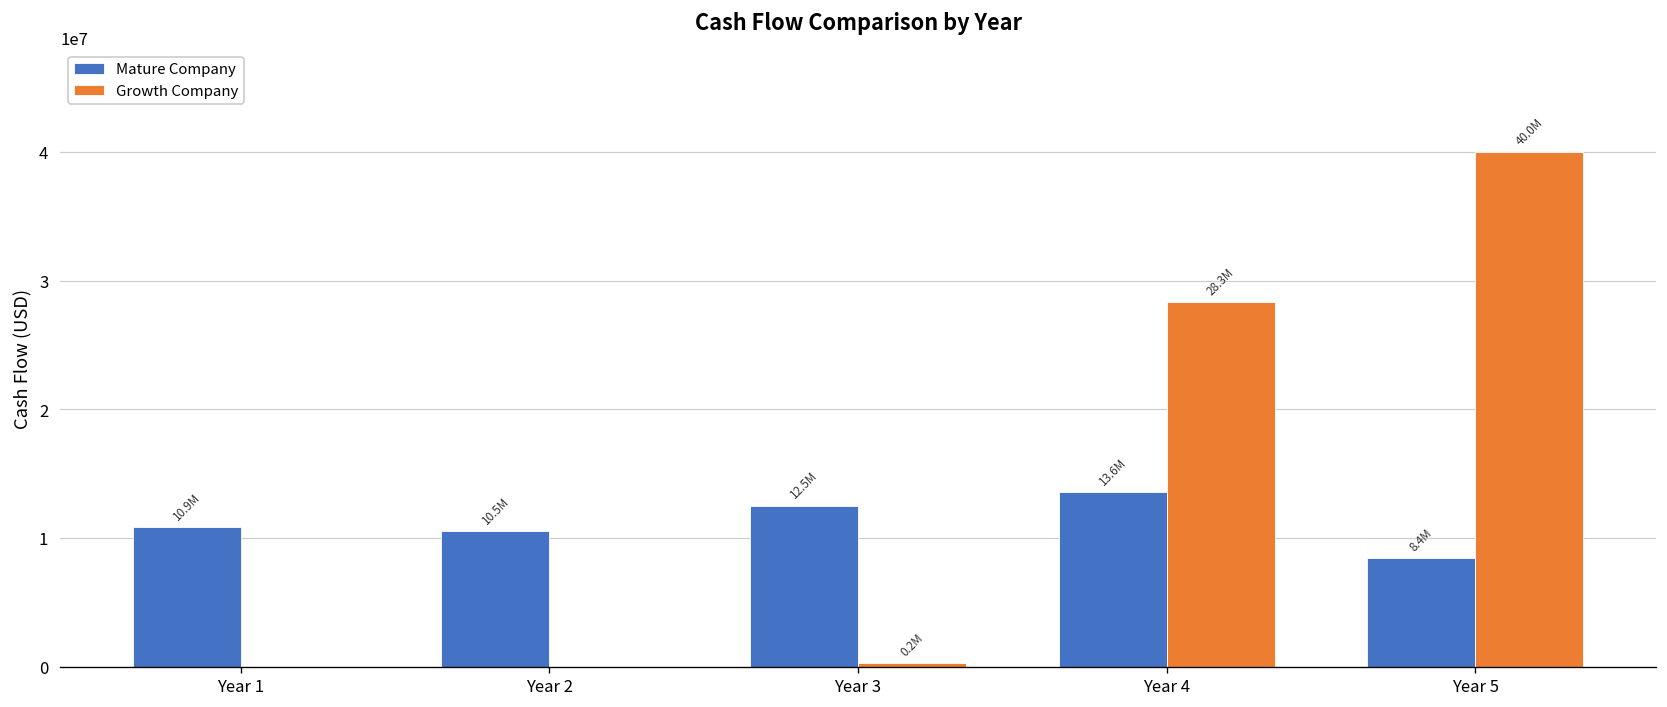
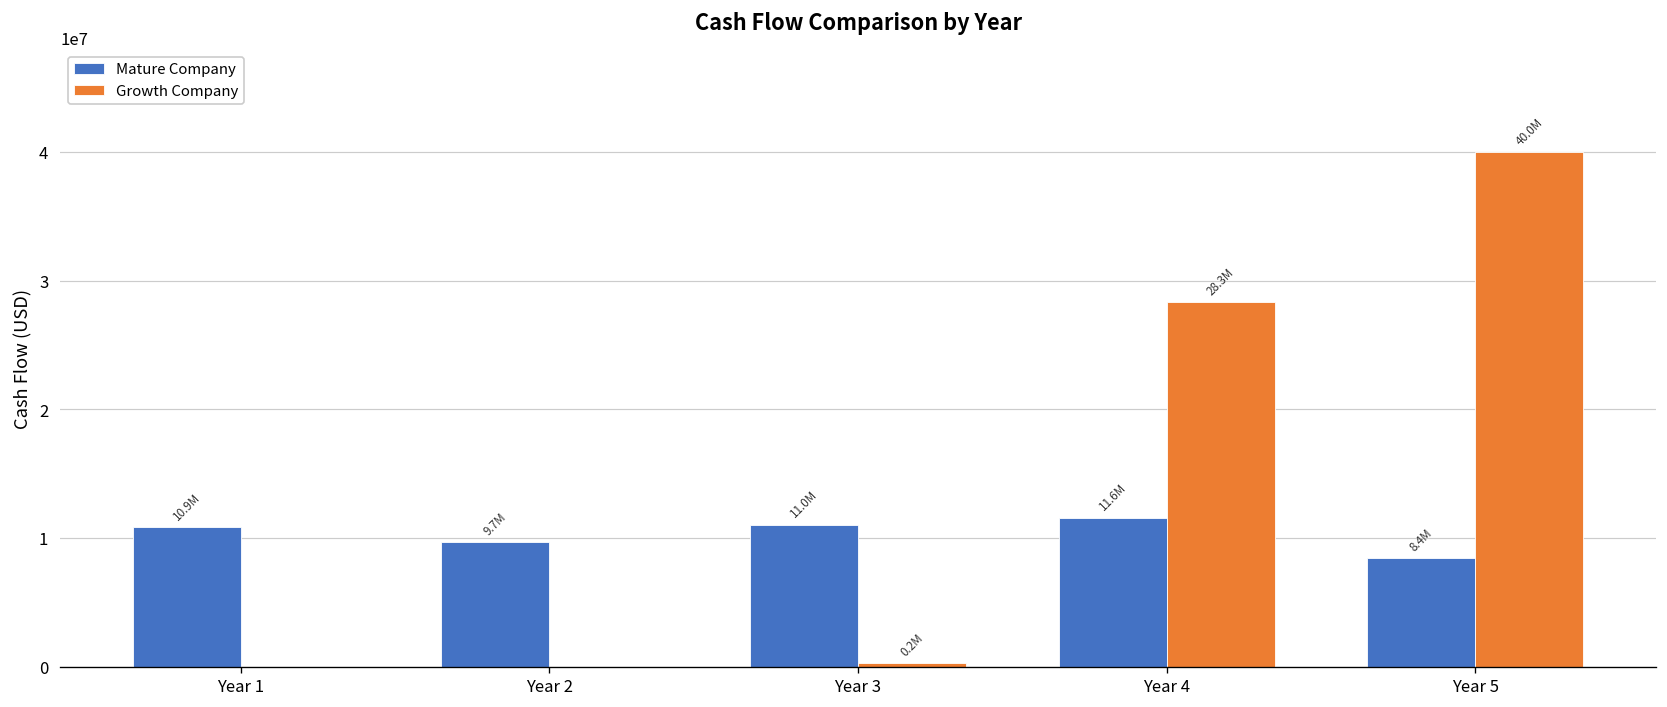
Mature Company, Year 2: 10.5M -> 9.7M
Mature Company, Year 3: 12.5M -> 11.0M
Mature Company, Year 4: 13.6M -> 11.6M
